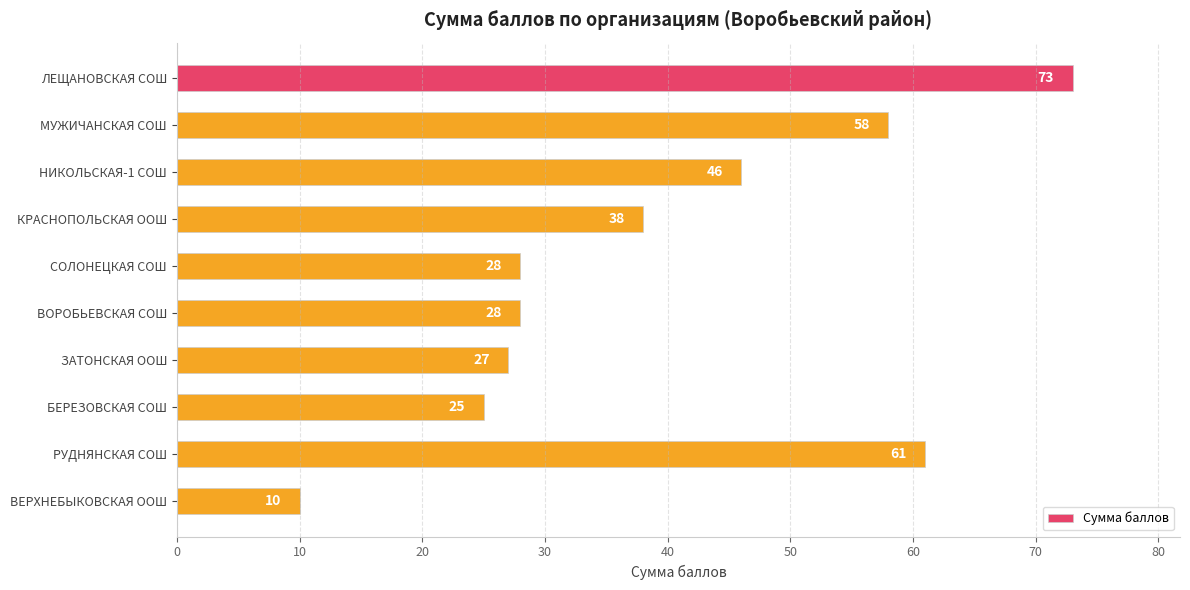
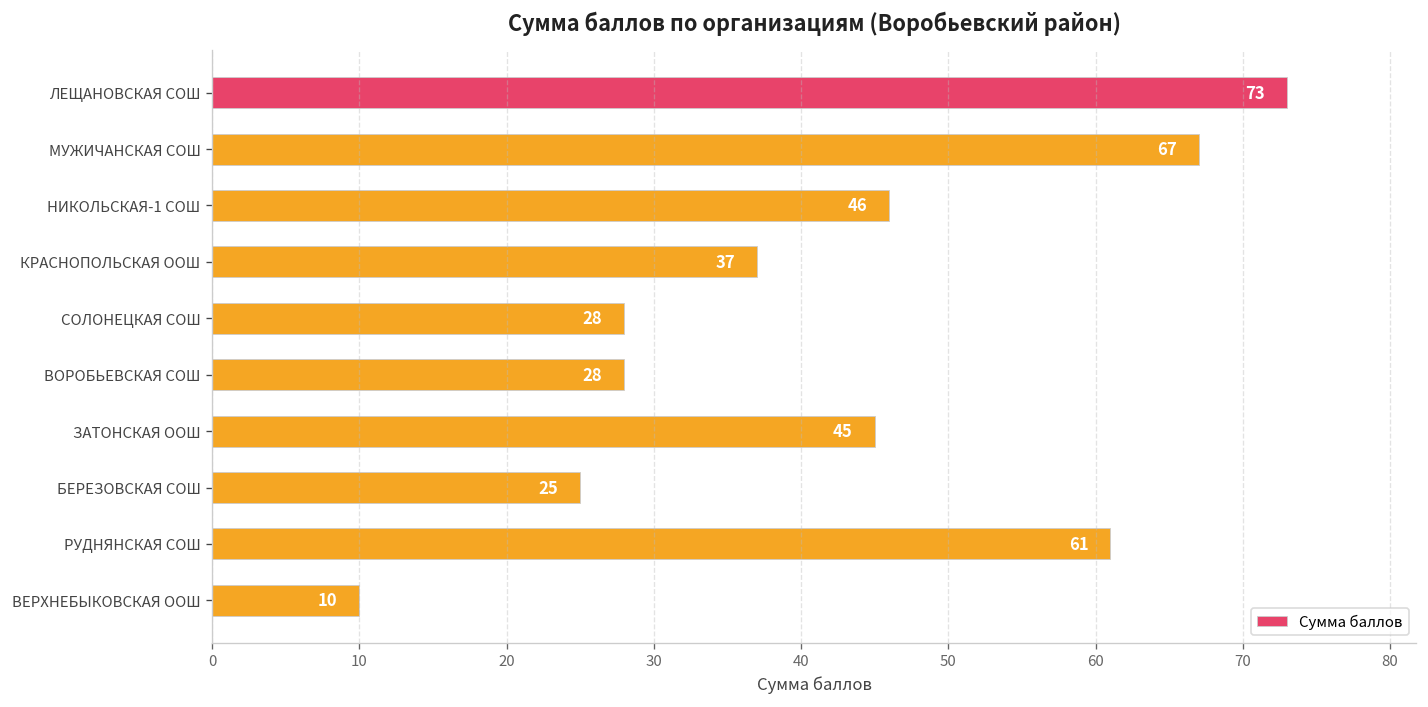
МУЖИЧАНСКАЯ СОШ: 58 -> 67
КРАСНОПОЛЬСКАЯ ООШ: 38 -> 37
ЗАТОНСКАЯ ООШ: 27 -> 45
